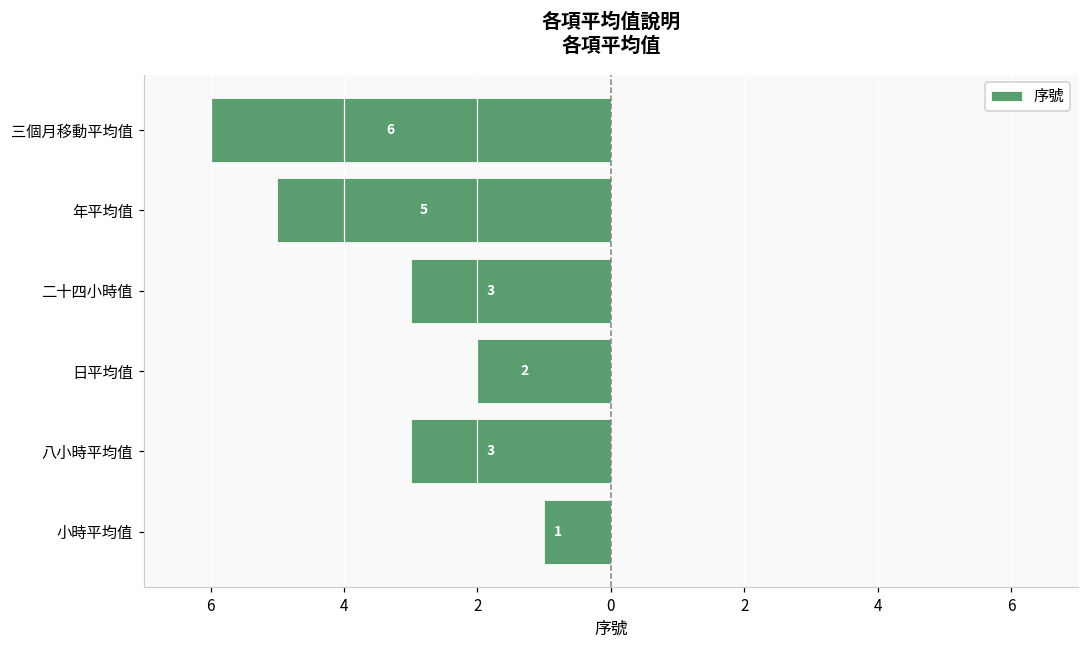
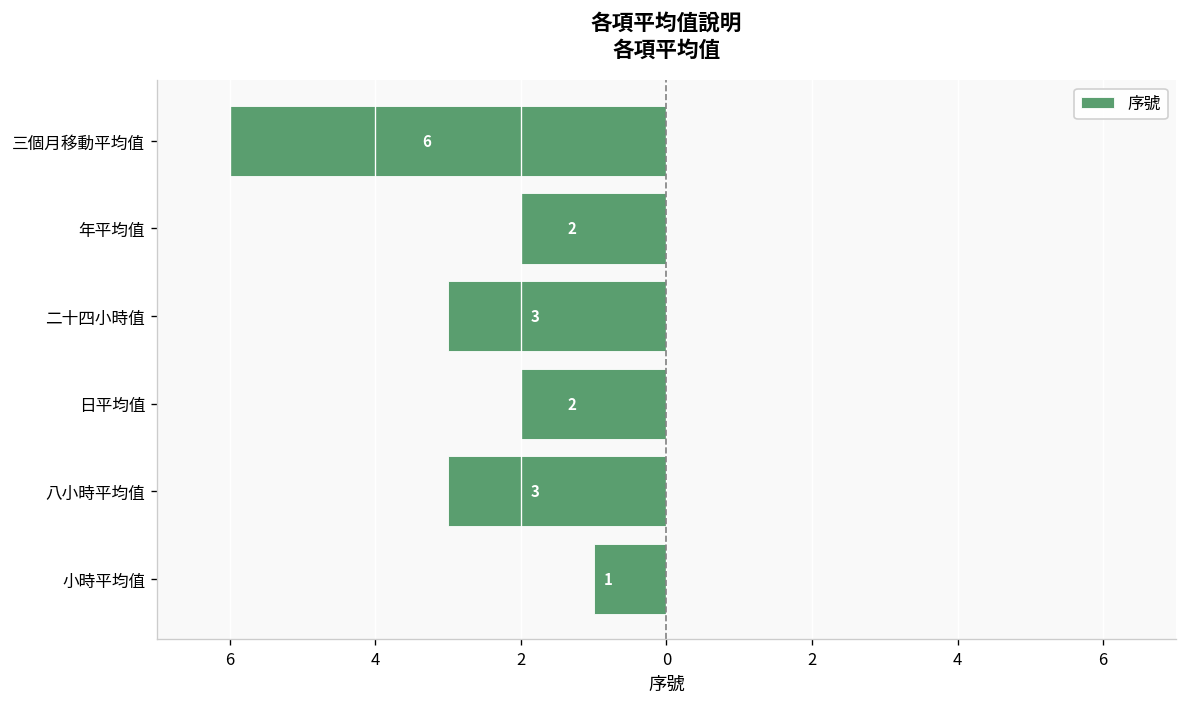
年平均值: 5 -> 2
